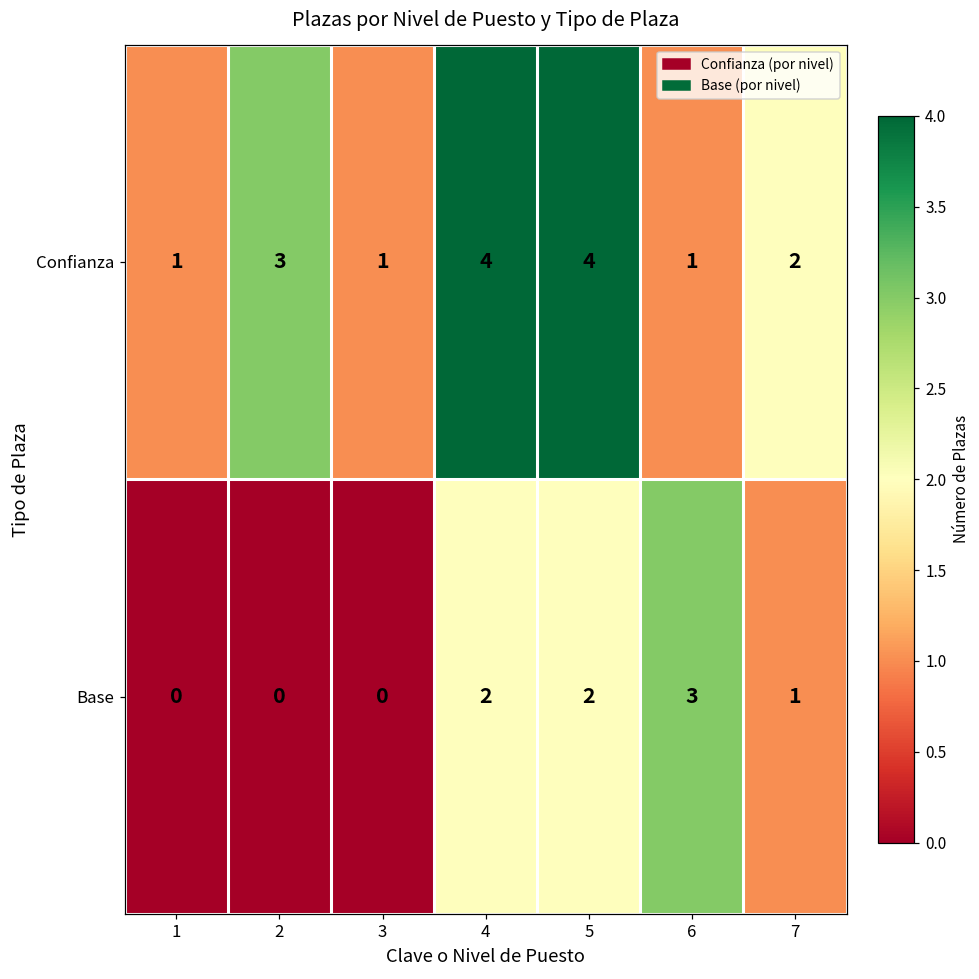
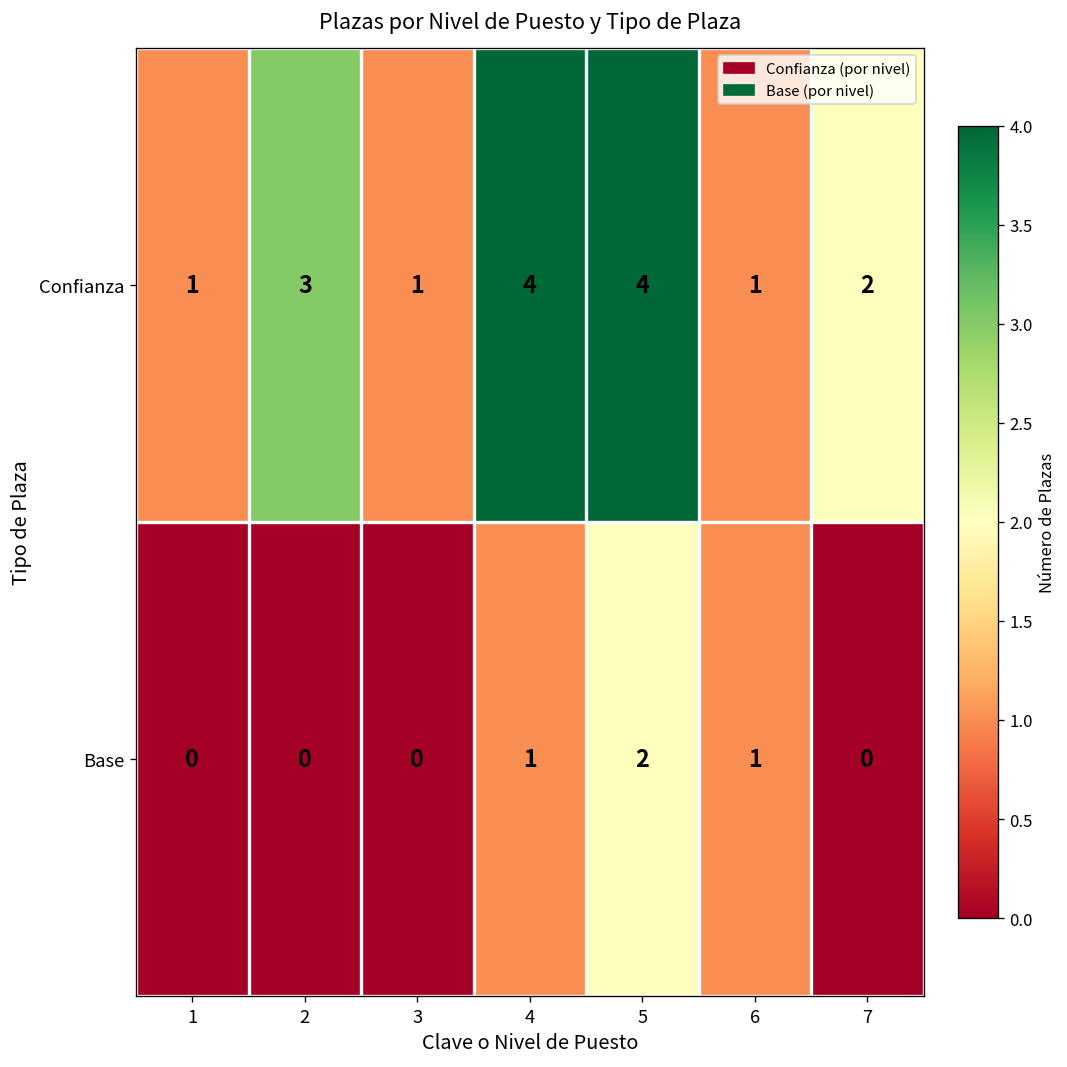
Base, 4: 2 -> 1
Base, 6: 3 -> 1
Base, 7: 1 -> 0
